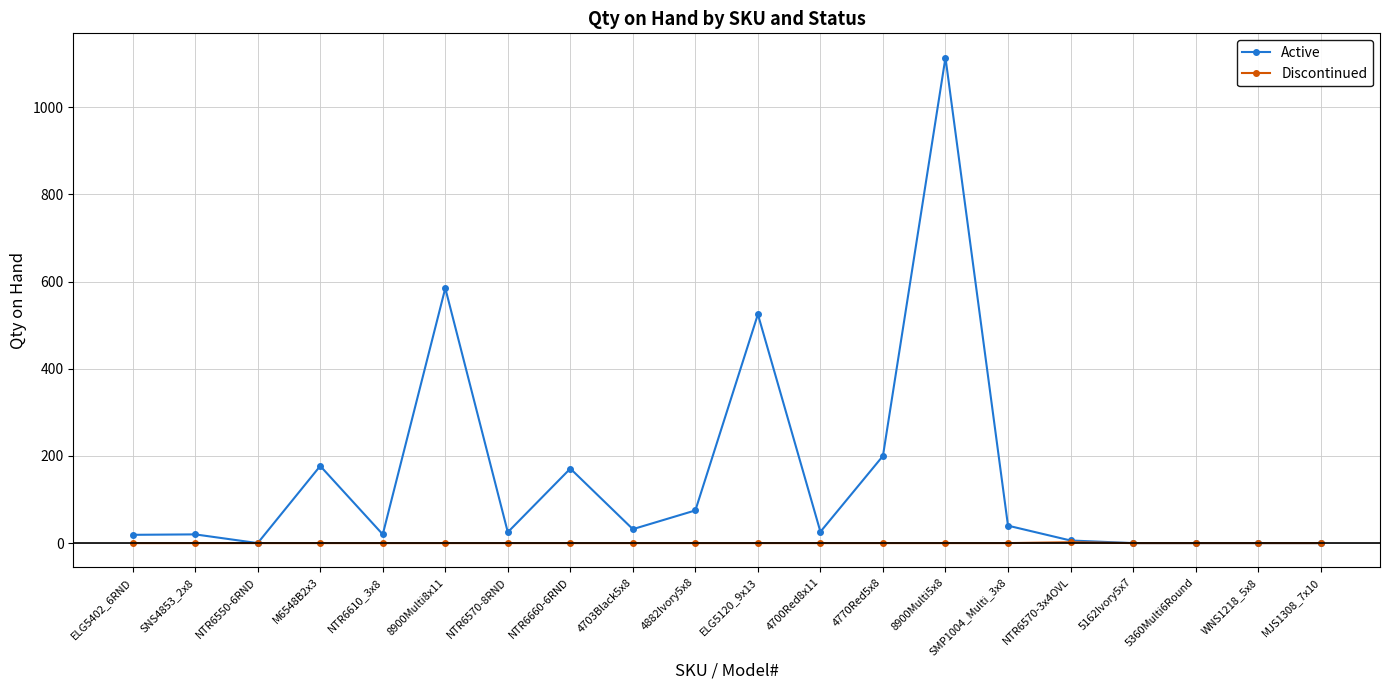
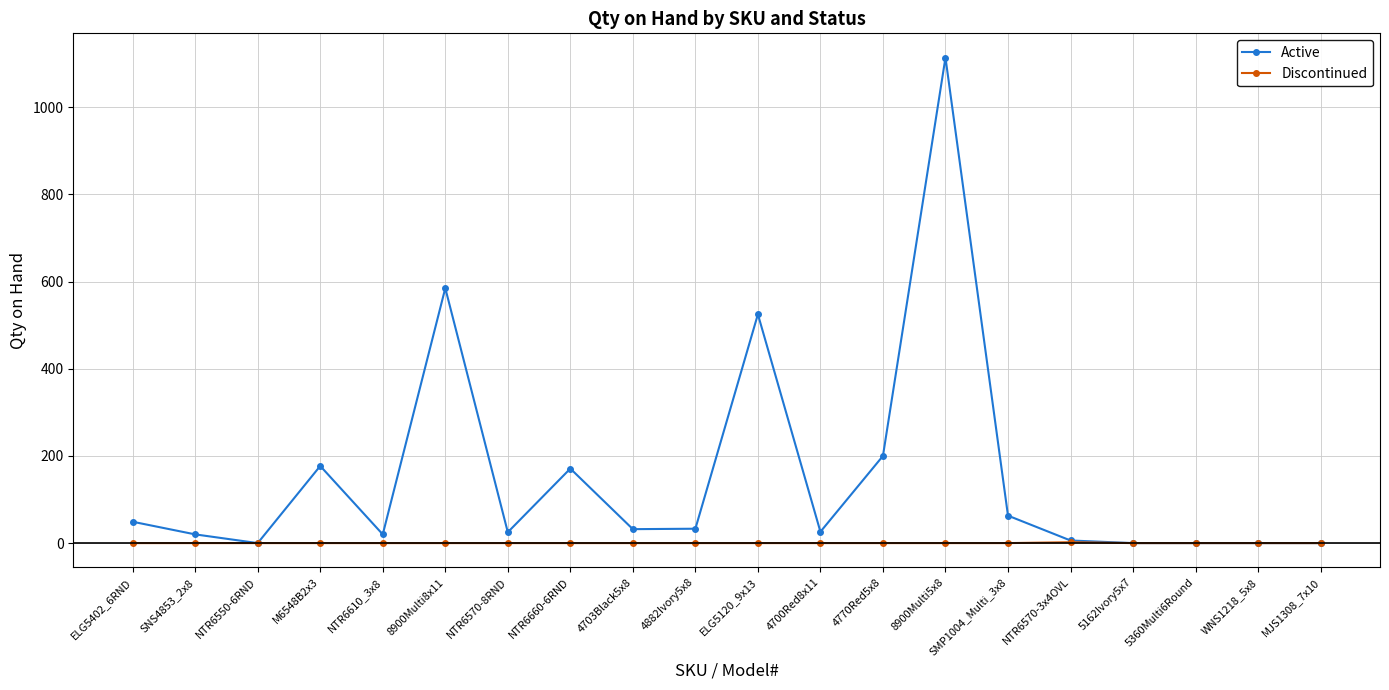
Active, ELG5402_6RND: 20 -> 50
Active, 4882Ivory5x8: 80 -> 30
Active, SMP1004_Multi_3x8: 40 -> 60
